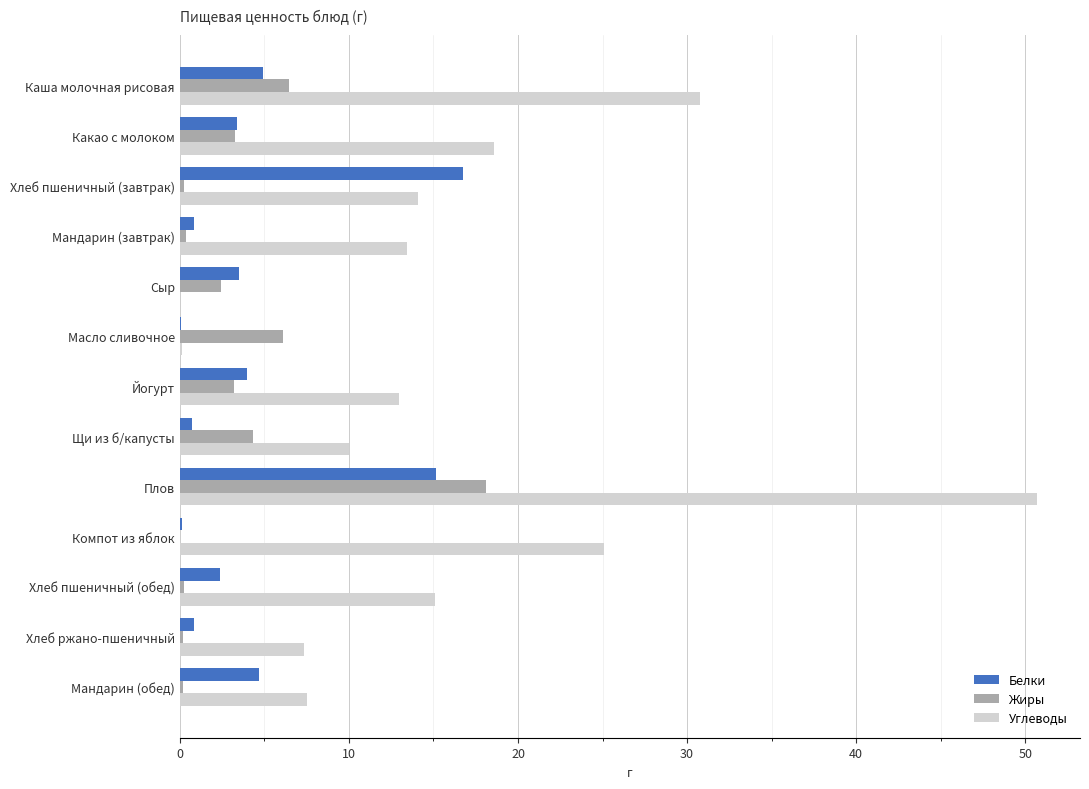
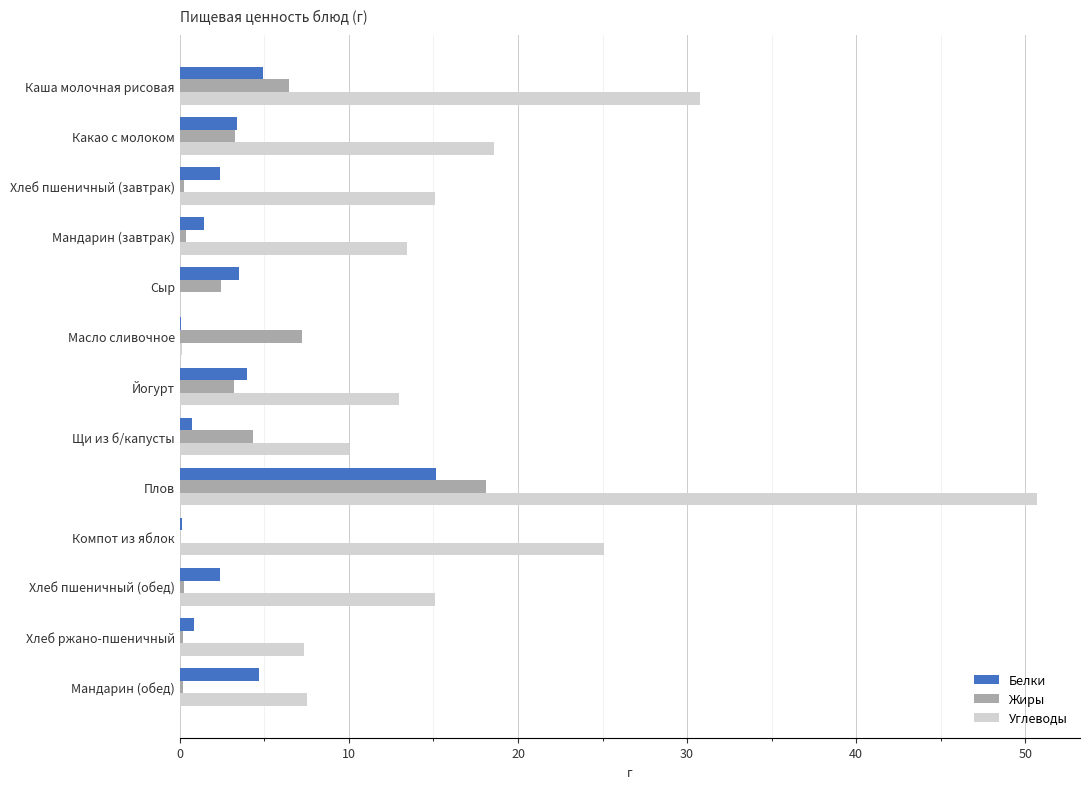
Белки, Хлеб пшеничный (завтрак): 16.7 -> 2.4
Углеводы, Хлеб пшеничный (завтрак): 14.1 -> 15.1
Белки, Мандарин (завтрак): 0.8 -> 1.4
Жиры, Масло сливочное: 6.1 -> 7.3
